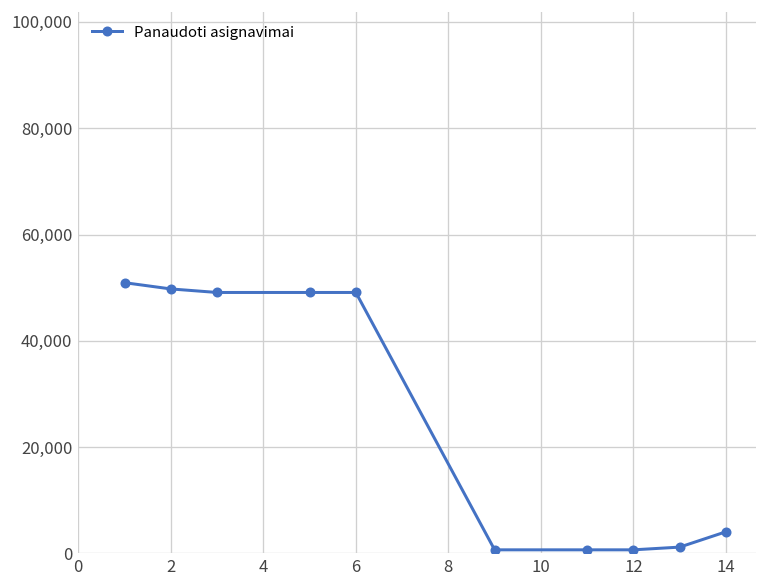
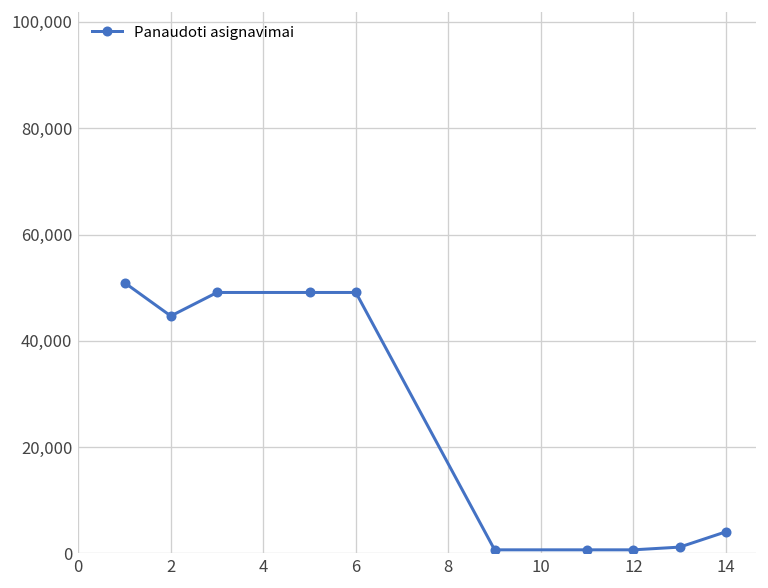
2: 50,000 -> 45,000
